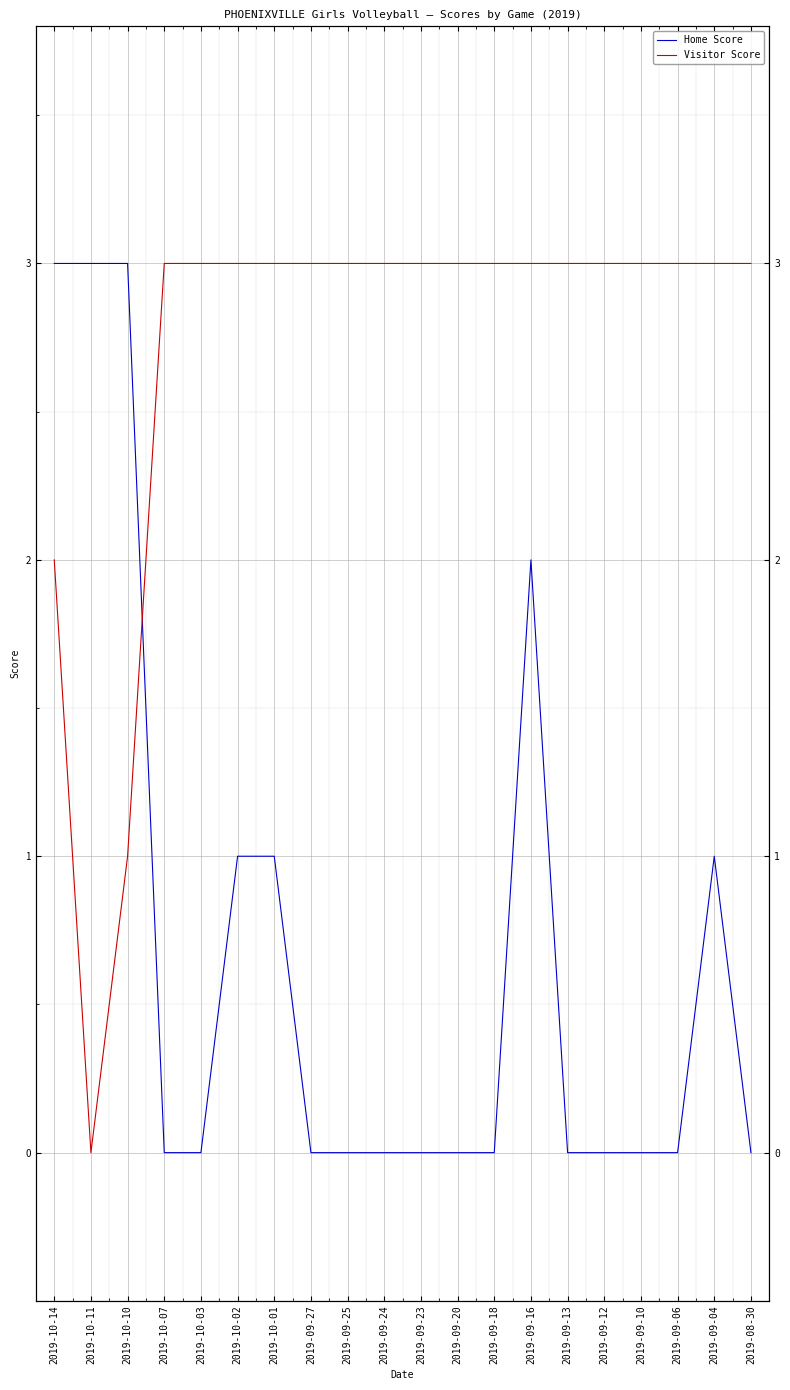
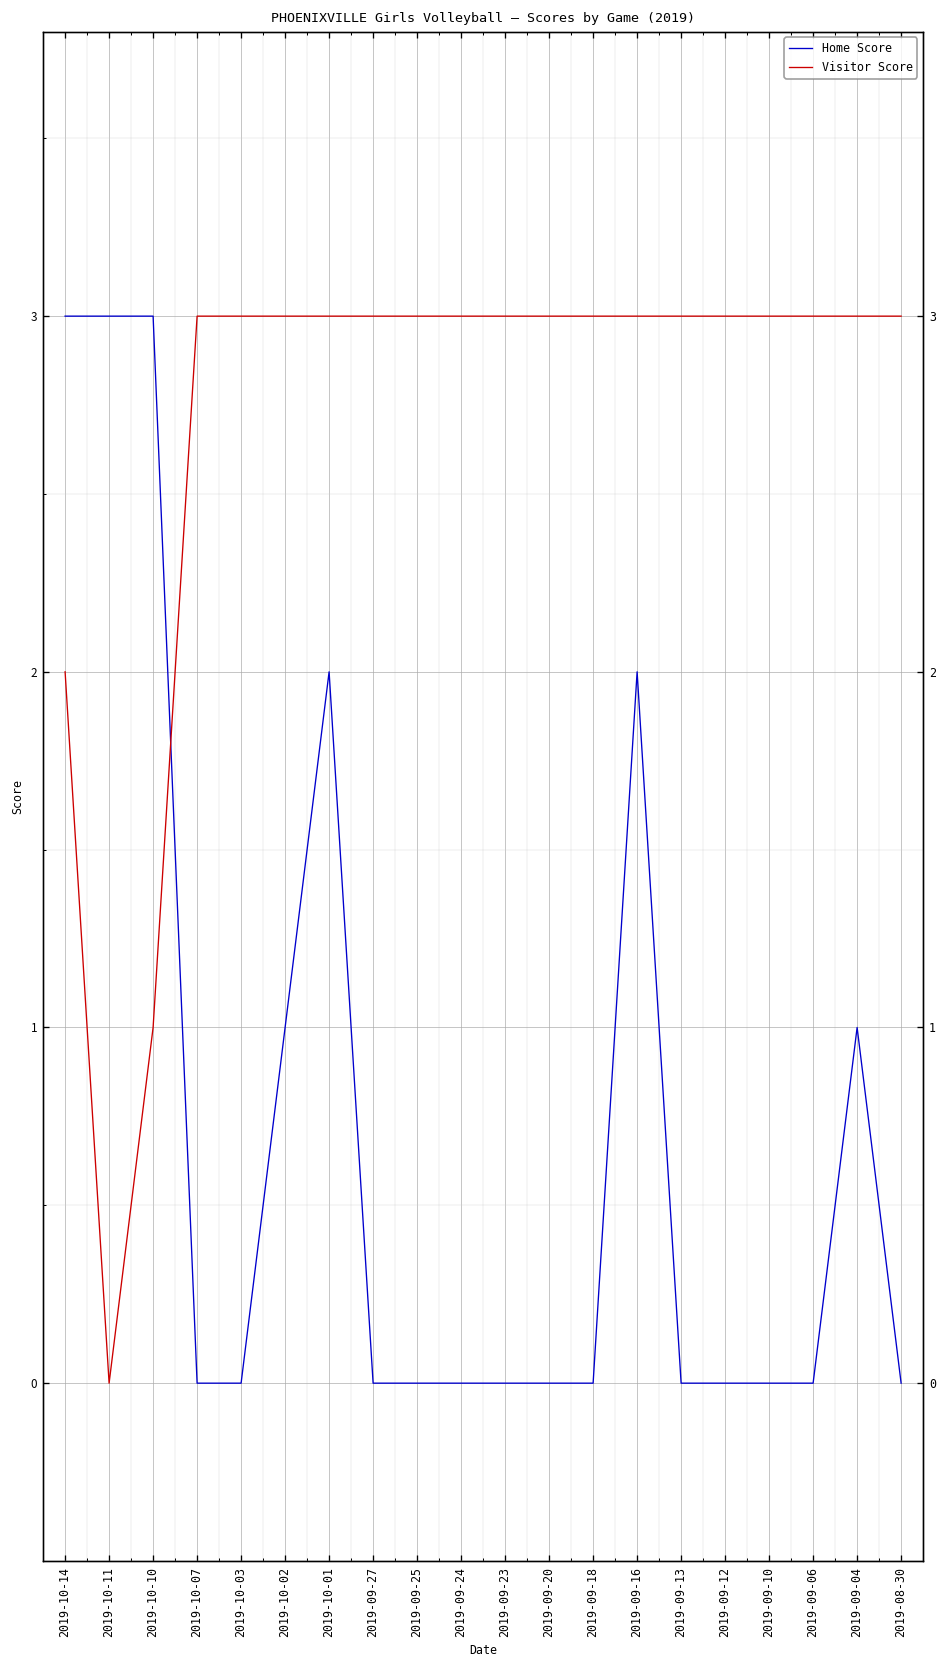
Home Score, 2019-10-01: 1 -> 2
